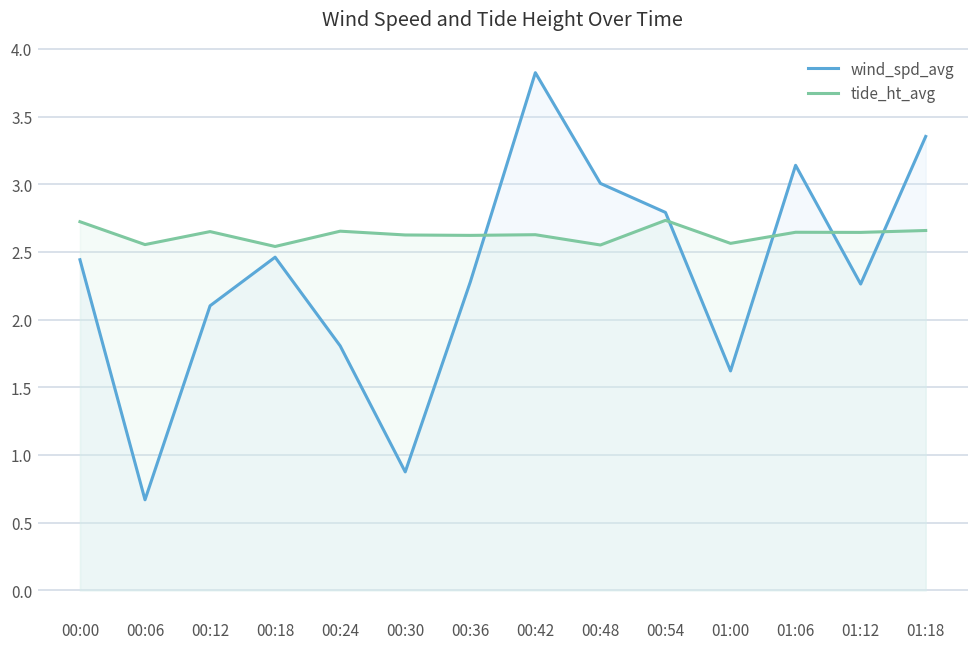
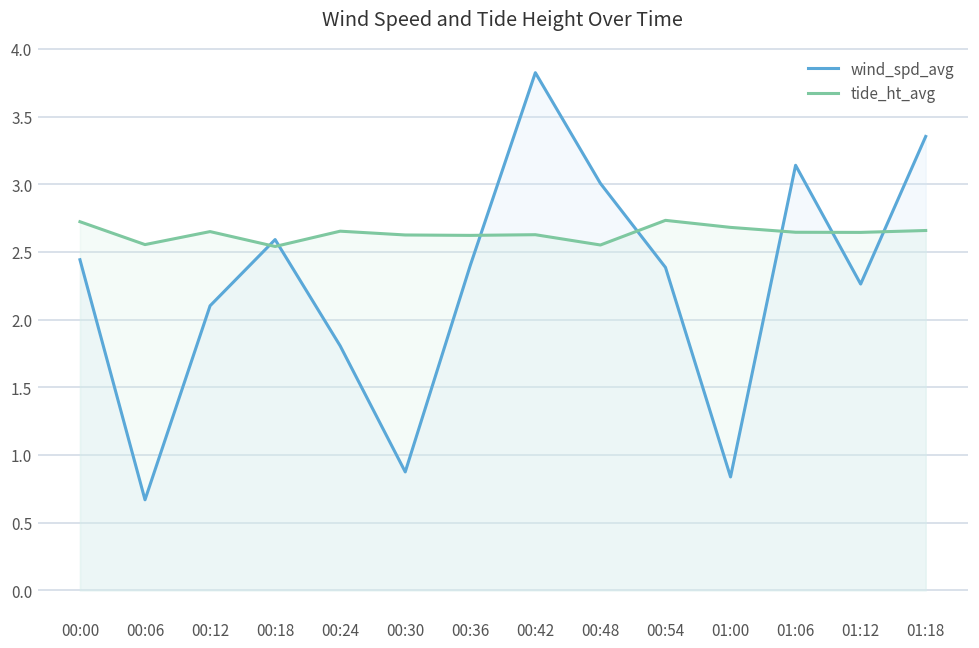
wind_spd_avg, 00:18: 2.46 -> 2.59
wind_spd_avg, 00:36: 2.28 -> 2.40
wind_spd_avg, 00:54: 2.79 -> 2.39
wind_spd_avg, 01:00: 1.62 -> 0.84
tide_ht_avg, 01:00: 2.56 -> 2.68
